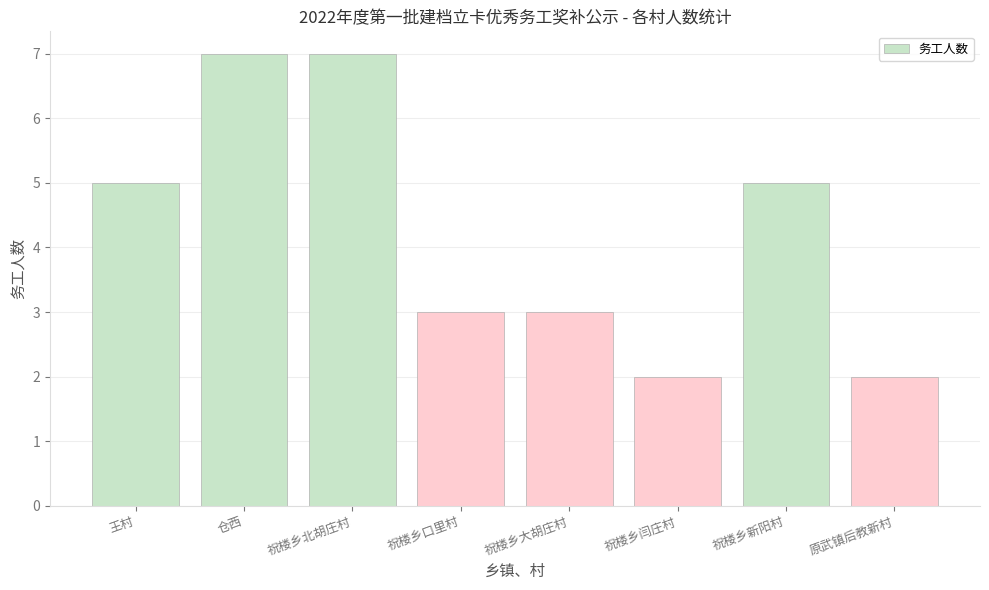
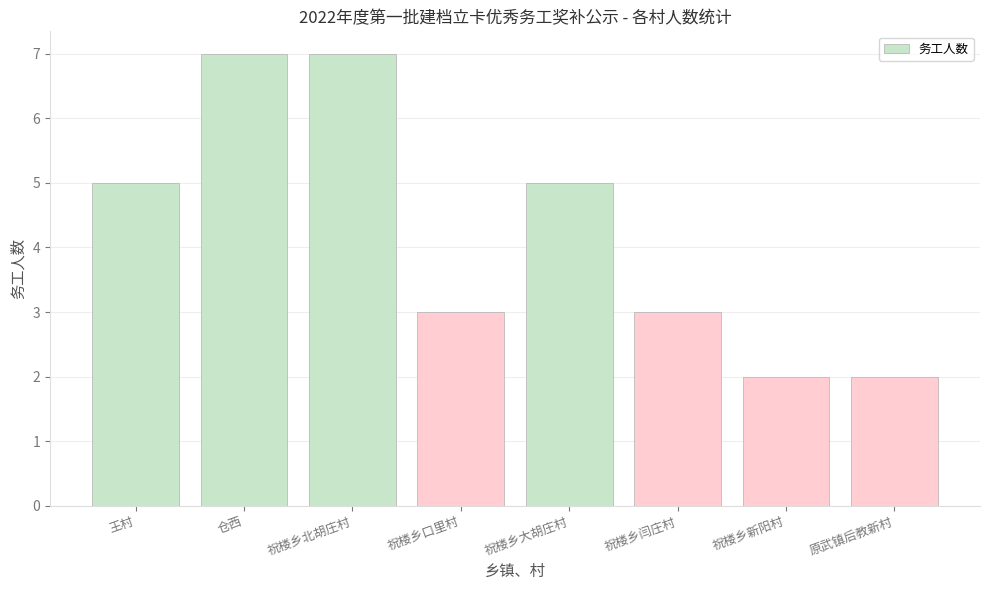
祝楼乡大胡庄村: 3 -> 5
祝楼乡闫庄村: 2 -> 3
祝楼乡新阳村: 5 -> 2
